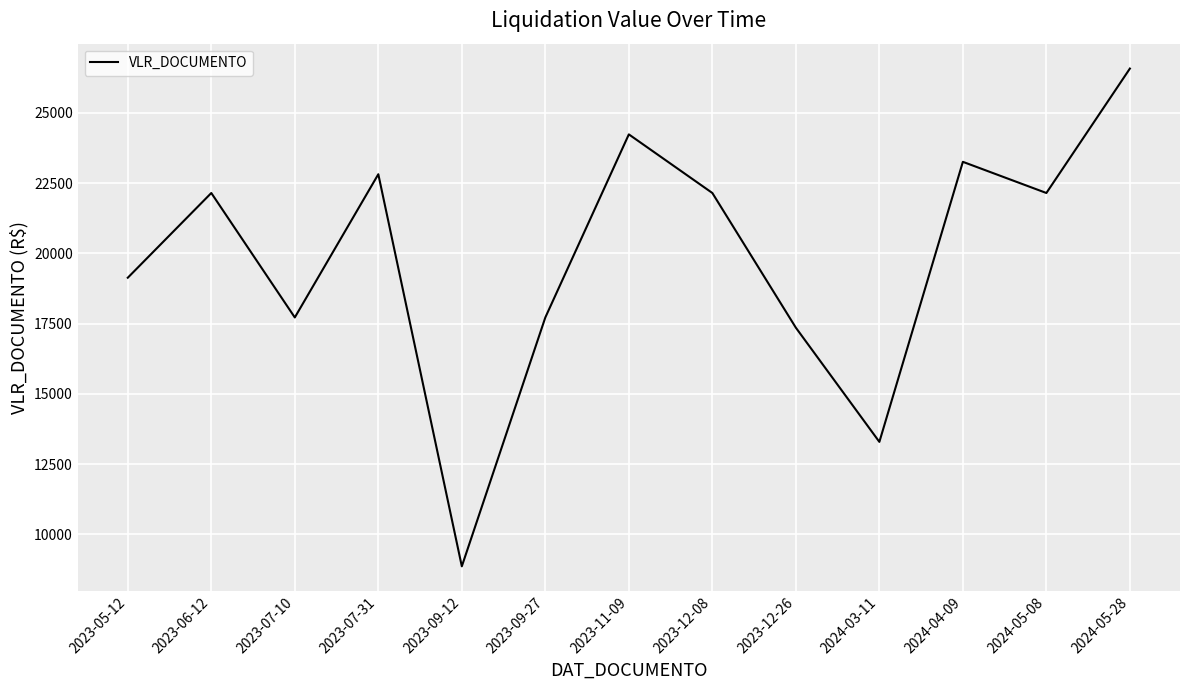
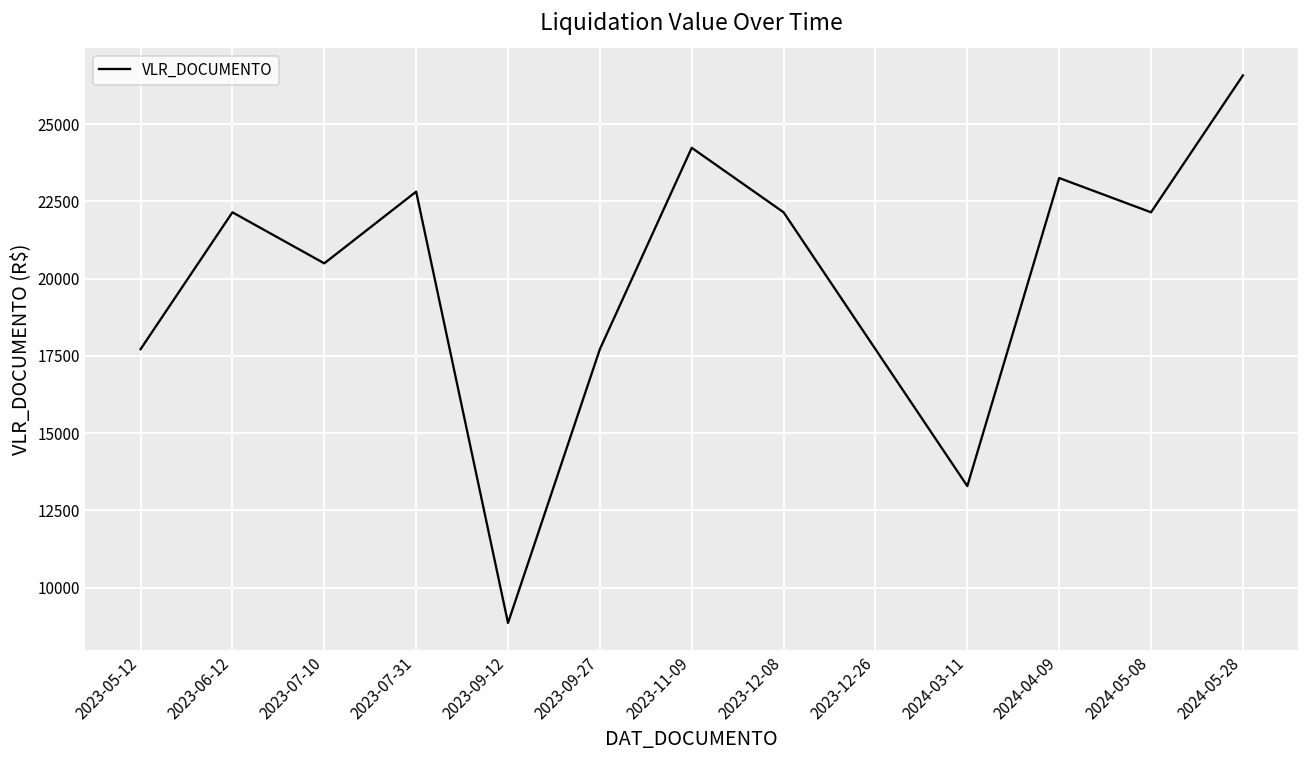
2023-05-12: 19100 -> 17700
2023-07-10: 17700 -> 20500
2023-12-26: 17400 -> 17700
